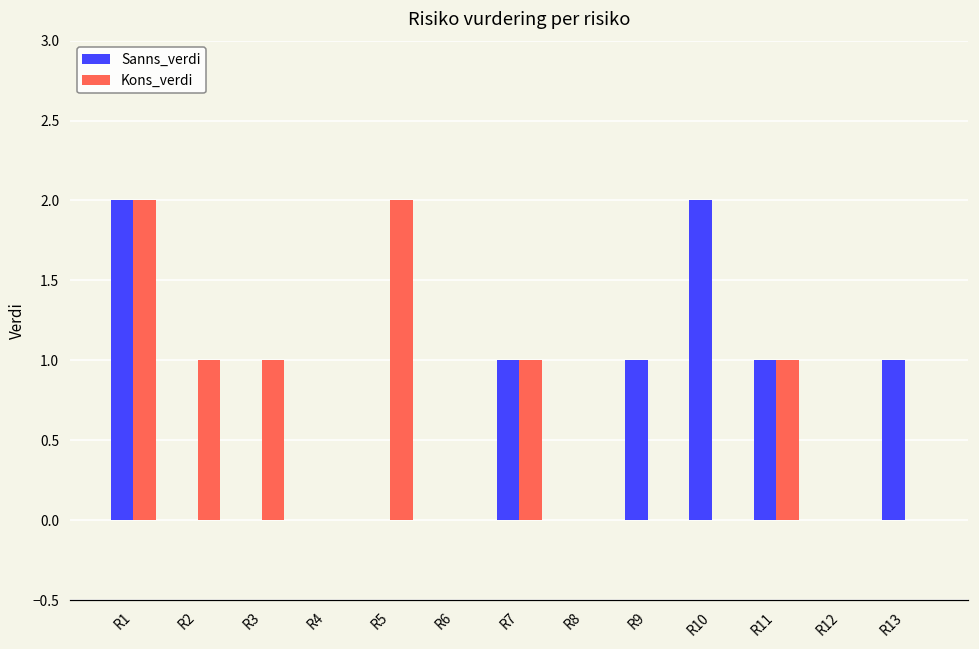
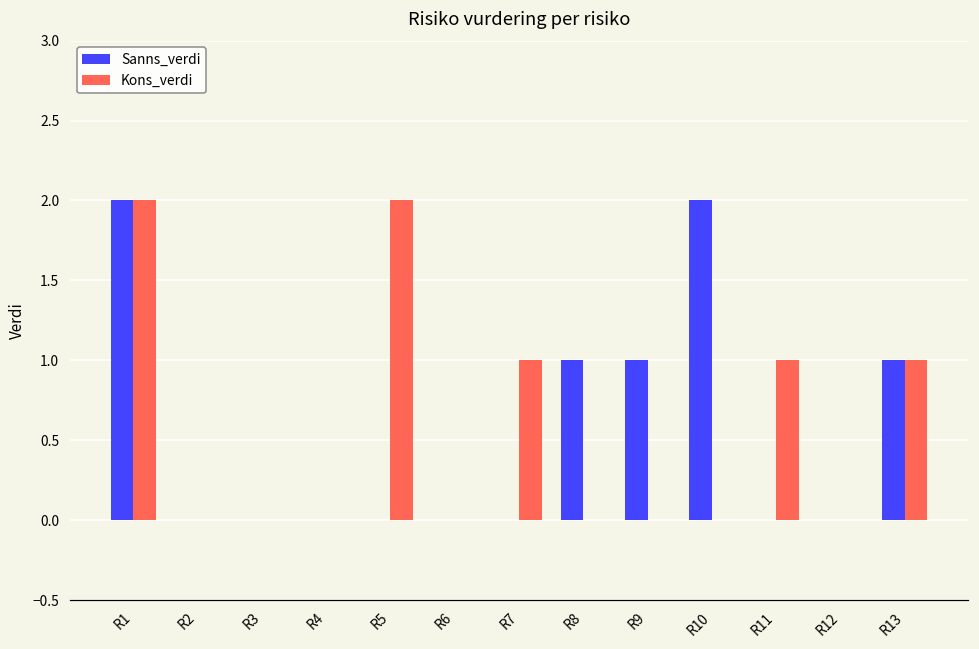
Kons_verdi, R2: 1 -> 0
Kons_verdi, R3: 1 -> 0
Sanns_verdi, R7: 1 -> 0
Sanns_verdi, R8: 0 -> 1
Sanns_verdi, R11: 1 -> 0
Kons_verdi, R13: 0 -> 1
